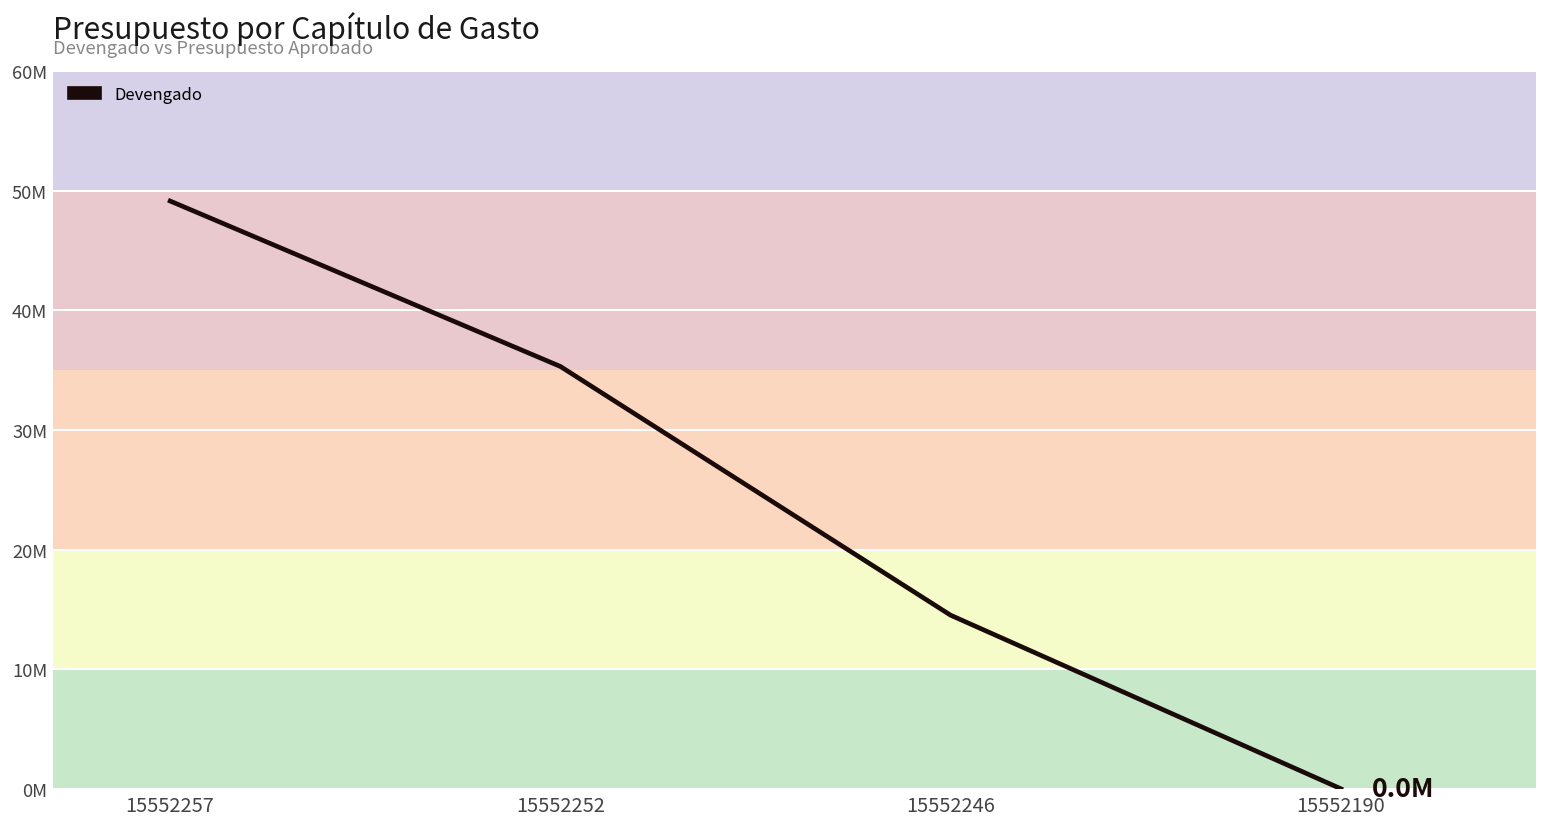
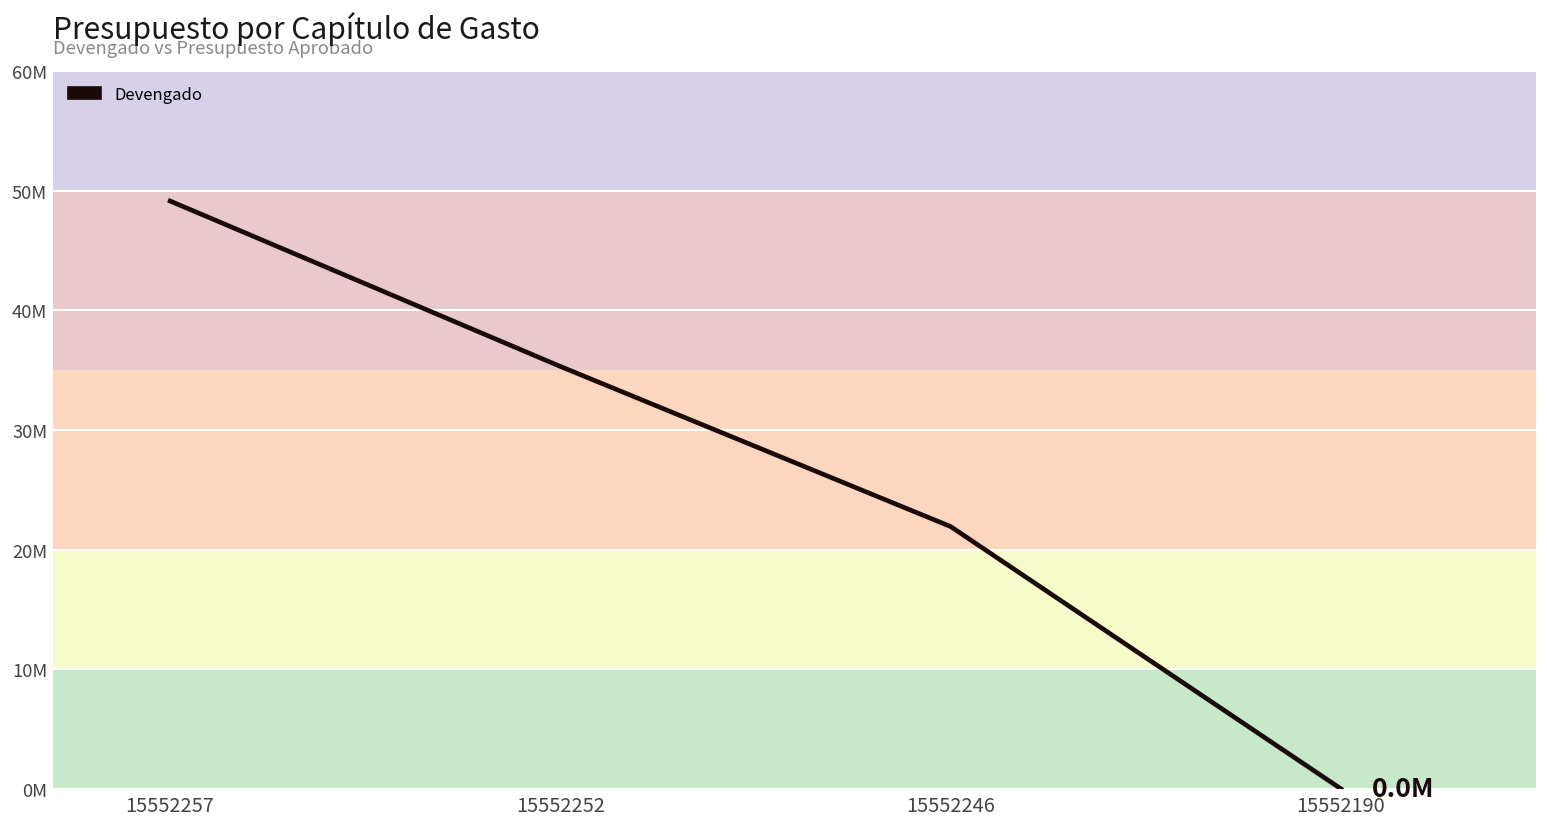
Devengado, 15552246: 15000000 -> 22000000
